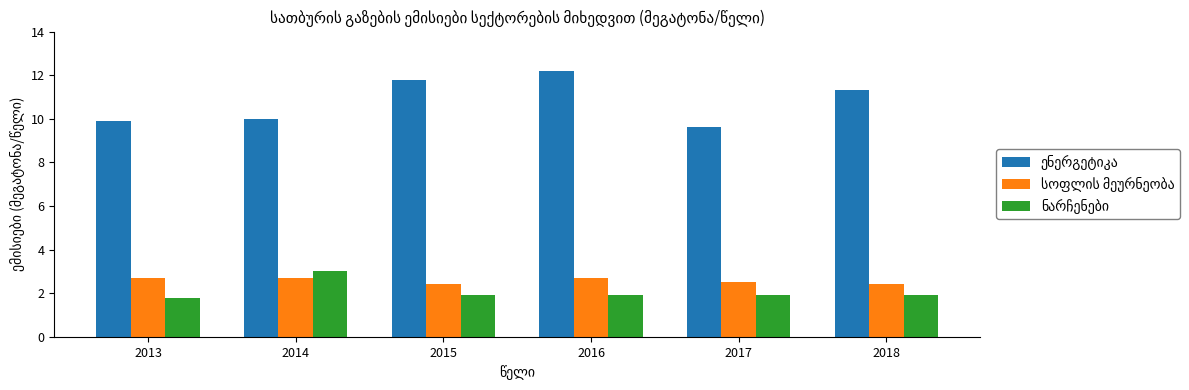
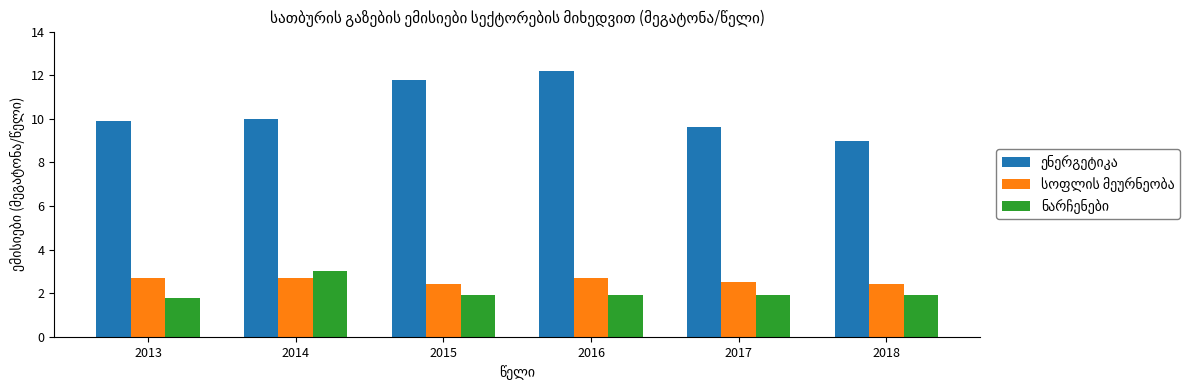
ენერგეტიკა, 2018: 11.3 -> 9.0
